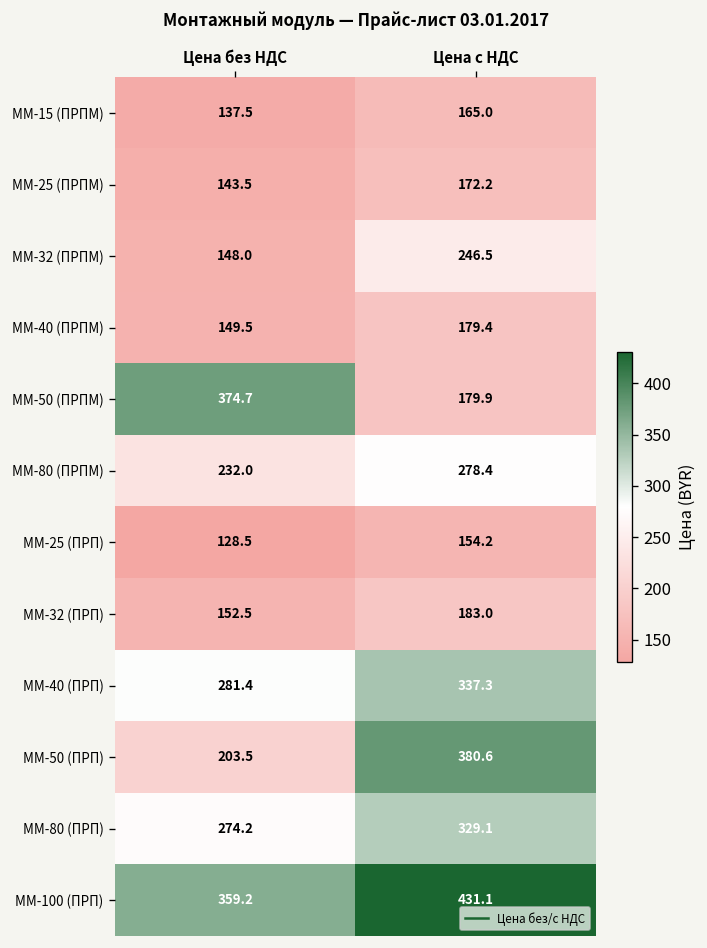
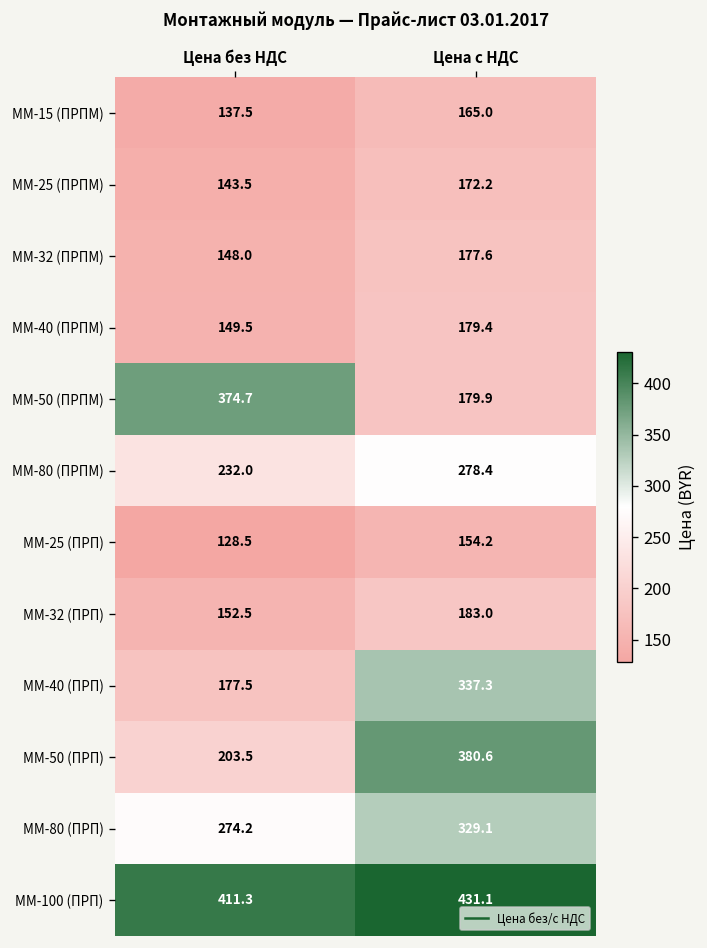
ММ-32 (ПРПМ), Цена с НДС: 246.5 -> 177.6
ММ-40 (ПРП), Цена без НДС: 281.4 -> 177.5
ММ-100 (ПРП), Цена без НДС: 359.2 -> 411.3
